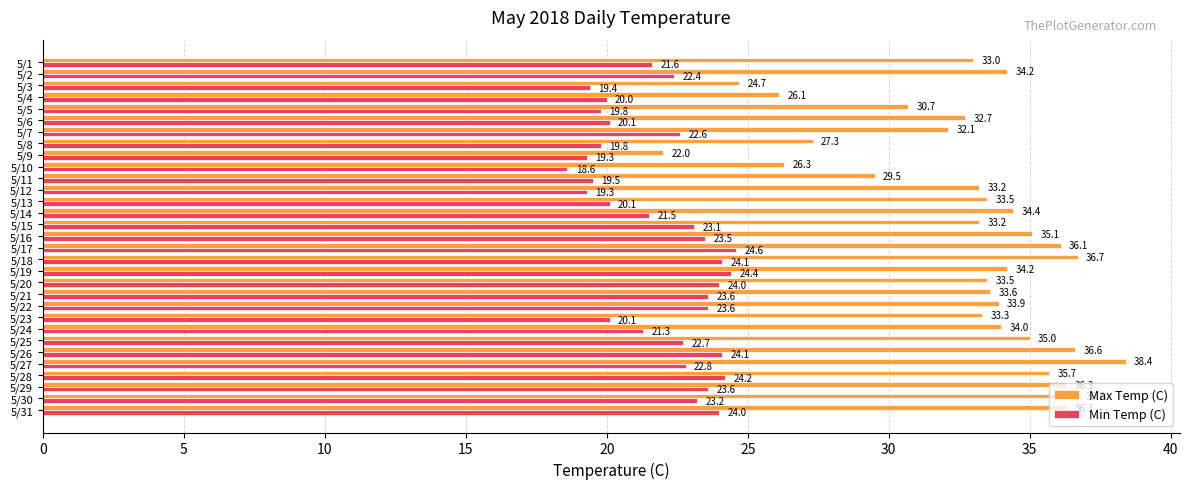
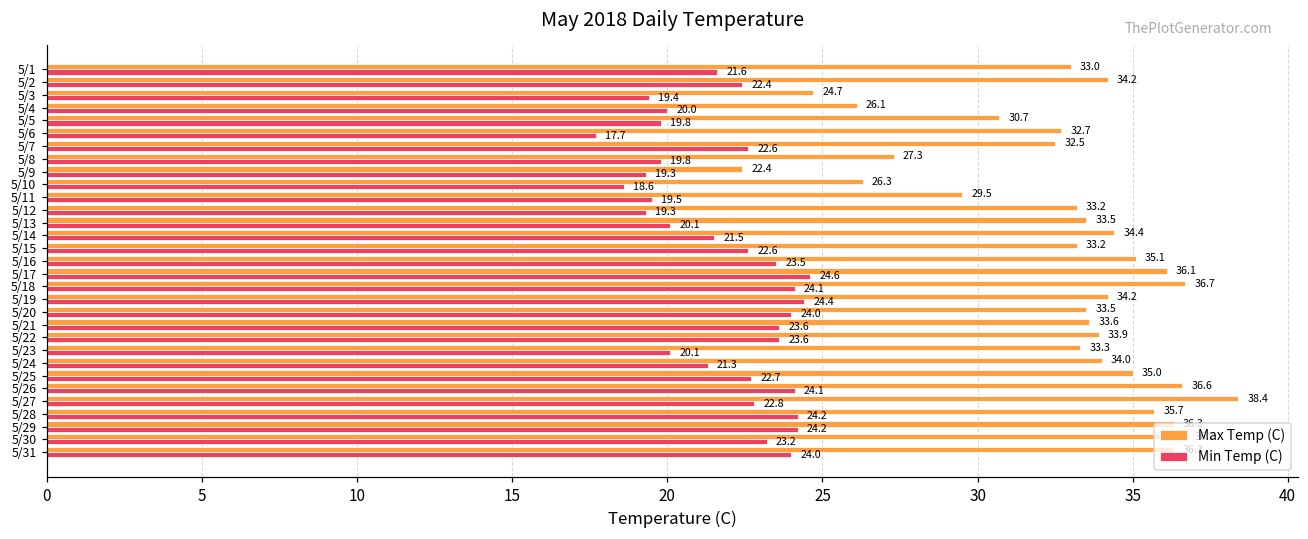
Min Temp (C), 5/6: 20.1 -> 17.7
Max Temp (C), 5/7: 32.1 -> 32.5
Max Temp (C), 5/9: 22.0 -> 22.4
Min Temp (C), 5/15: 23.1 -> 22.6
Min Temp (C), 5/29: 23.6 -> 24.2
